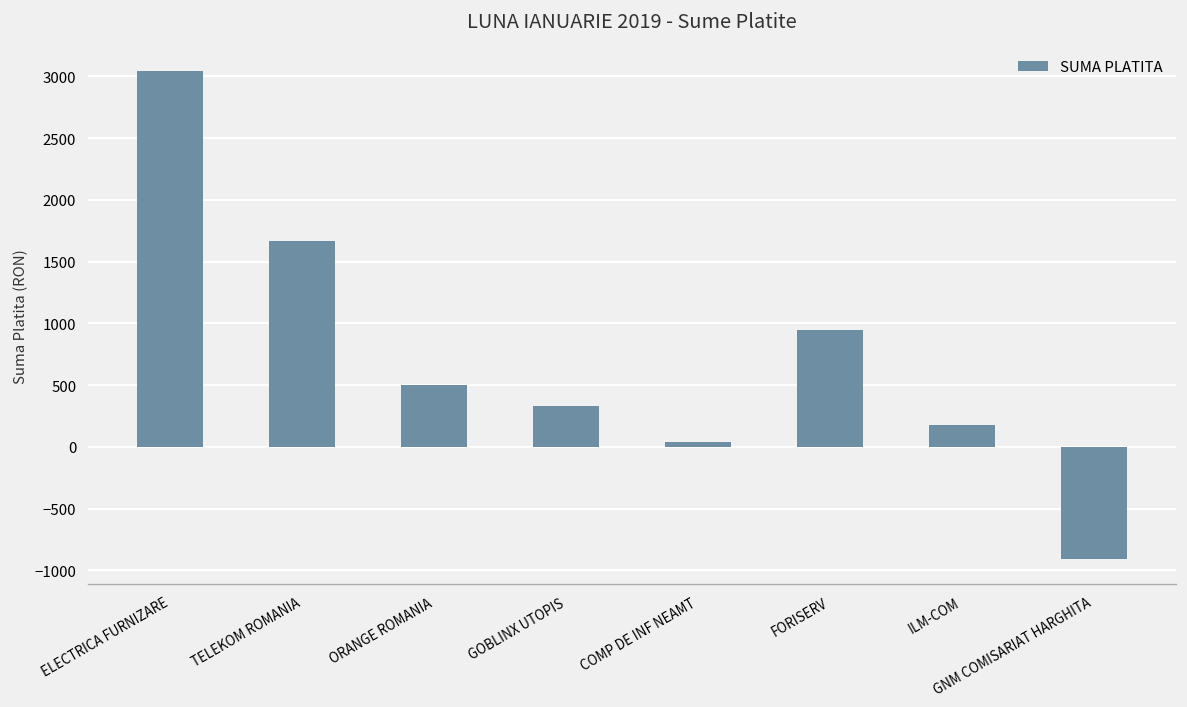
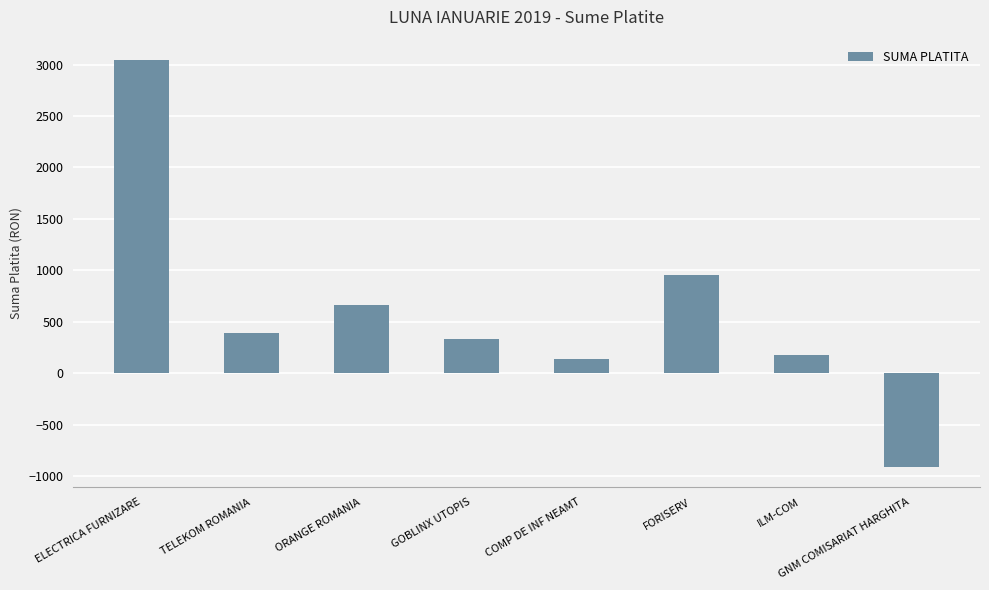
TELEKOM ROMANIA: 1670 -> 390
ORANGE ROMANIA: 500 -> 660
COMP DE INF NEAMT: 40 -> 140
